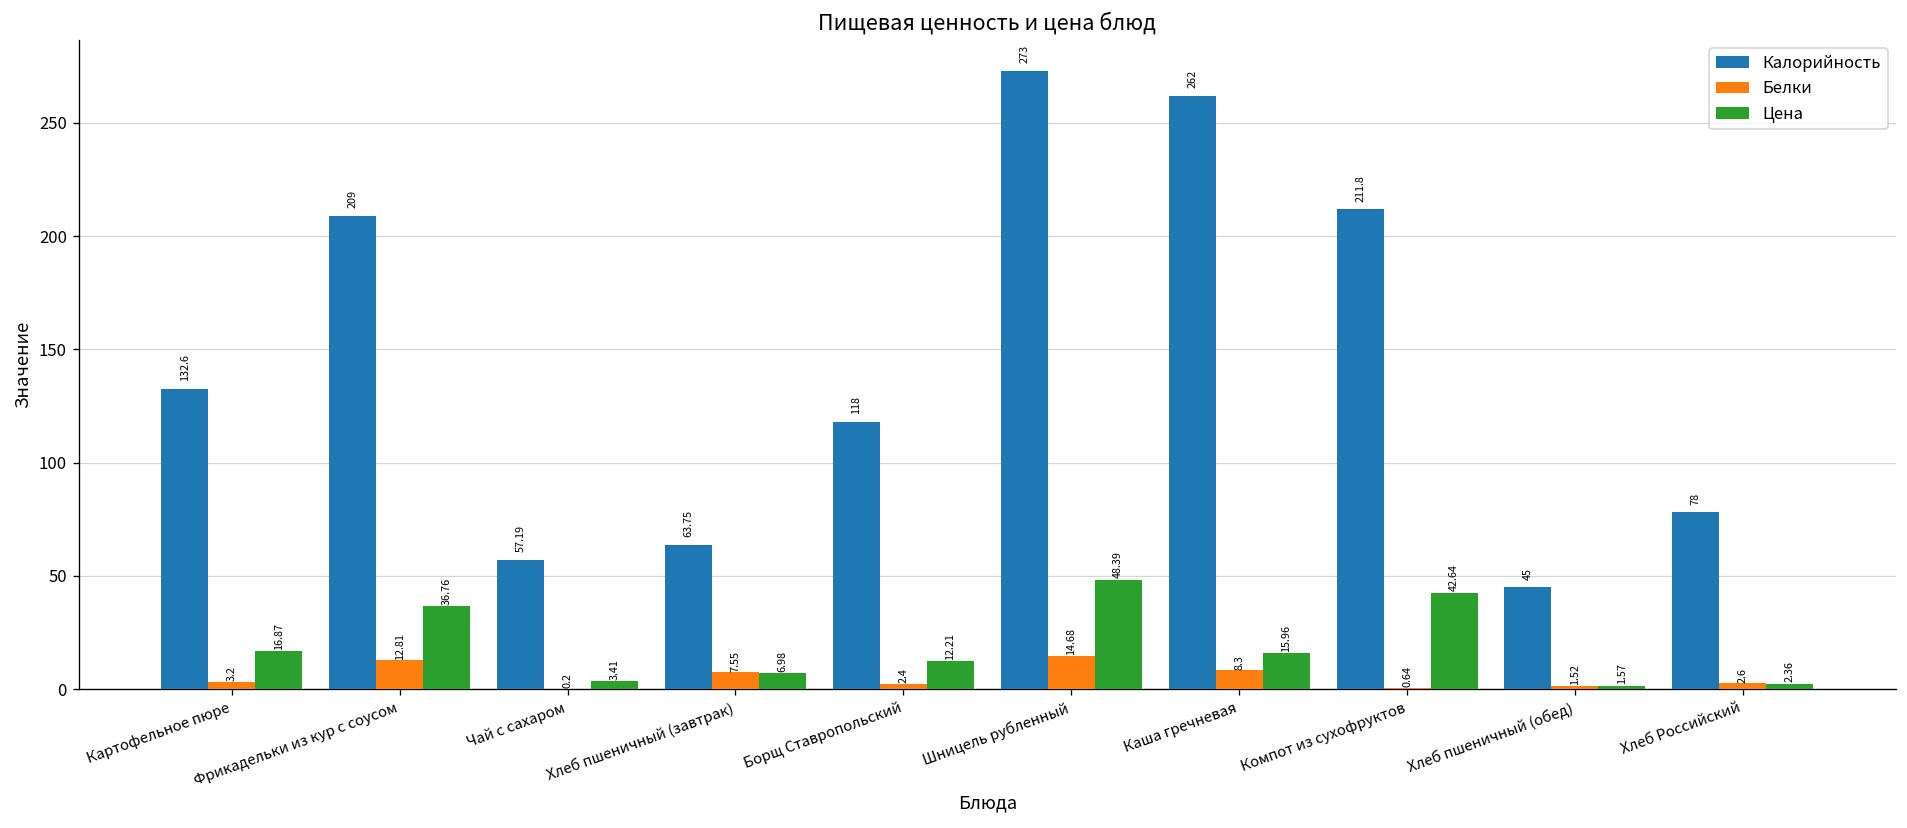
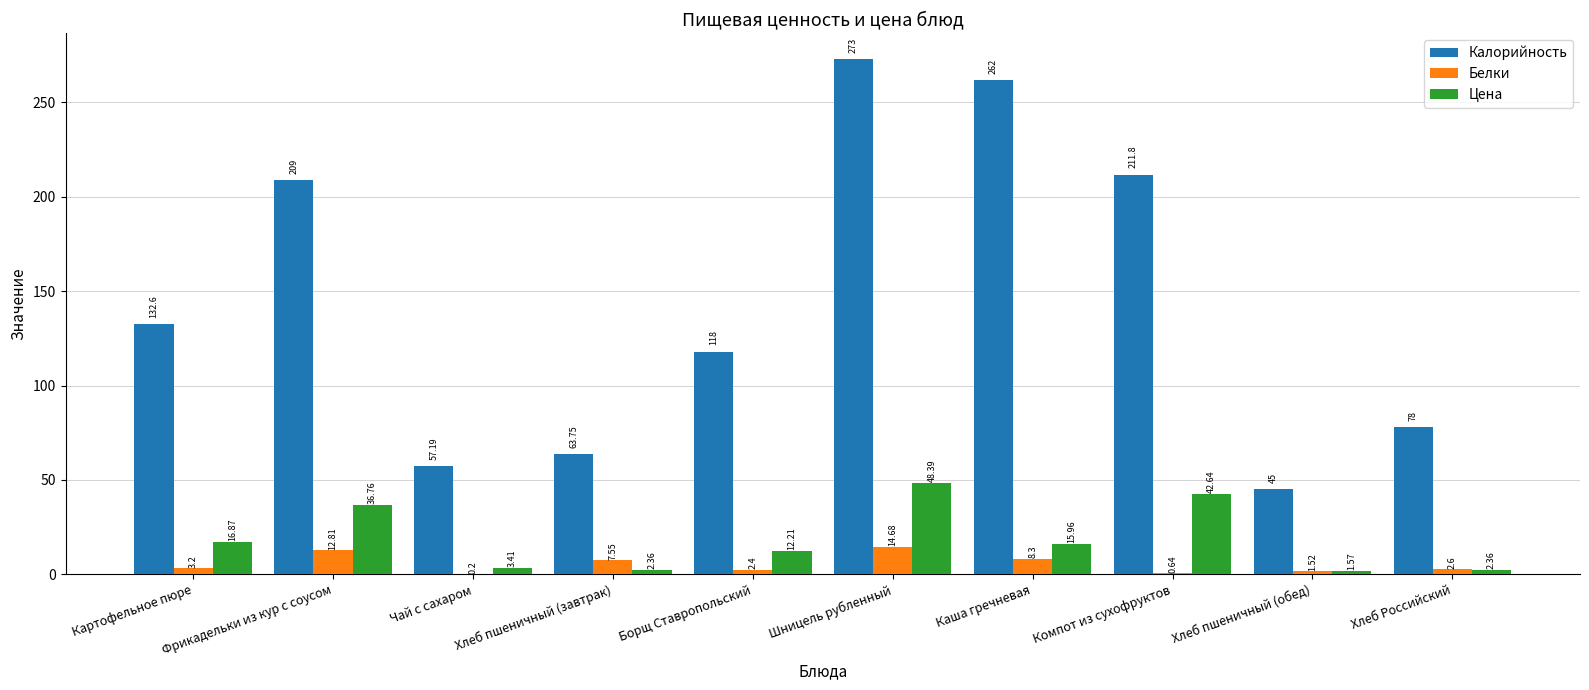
Цена, Хлеб пшеничный (завтрак): 6.98 -> 2.36
